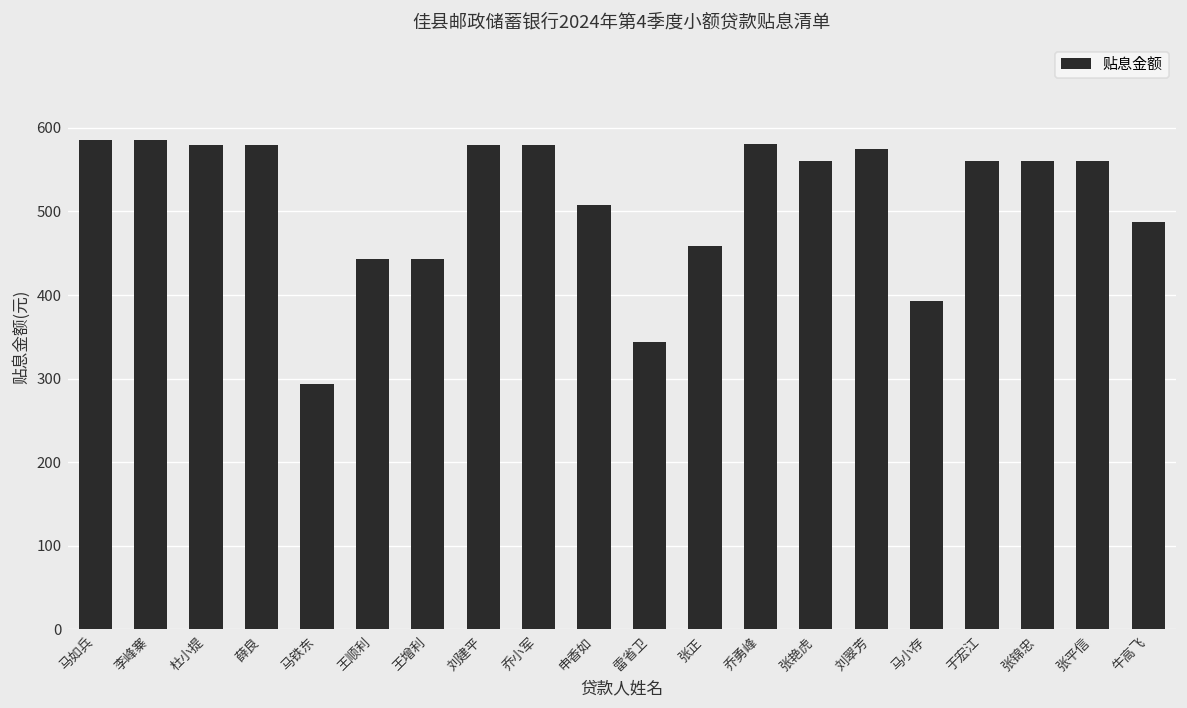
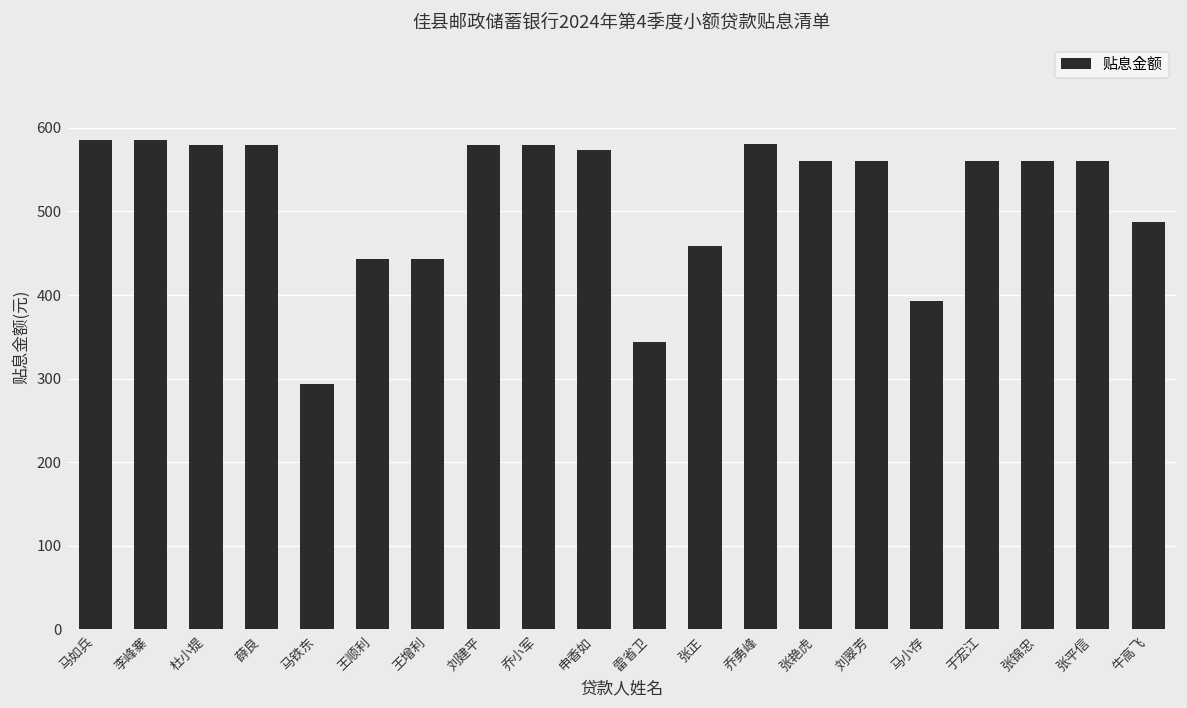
申香如: 510 -> 570
刘翠芳: 570 -> 560
